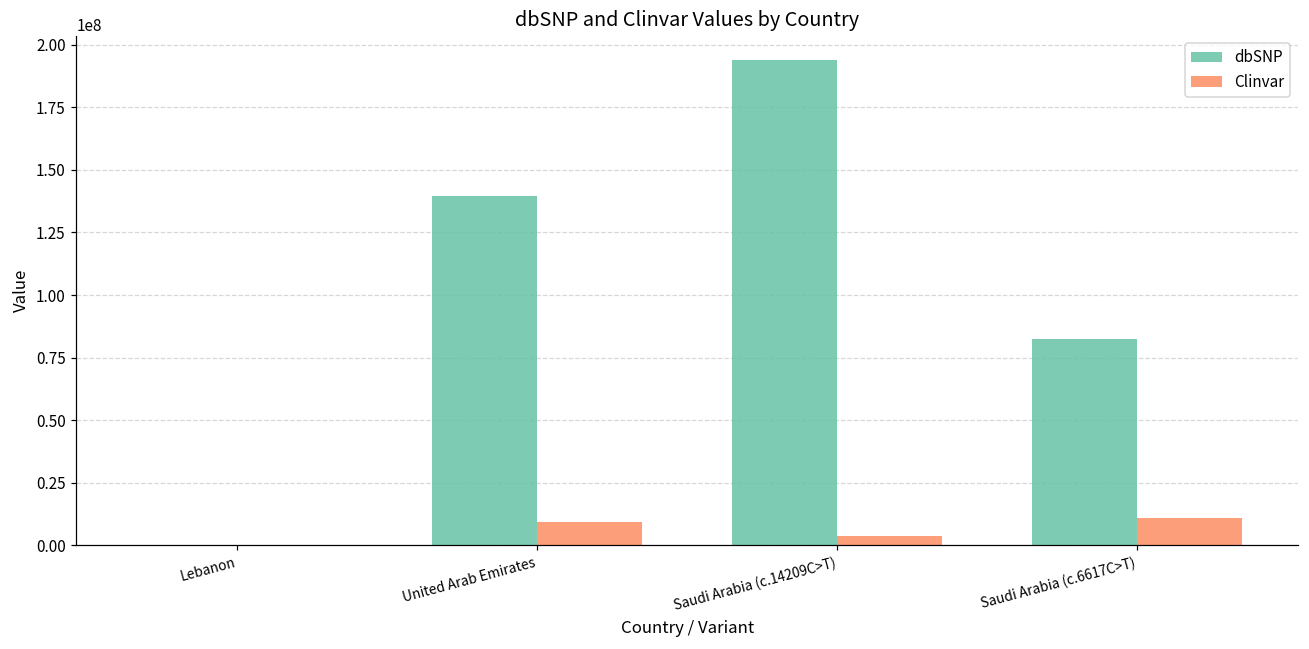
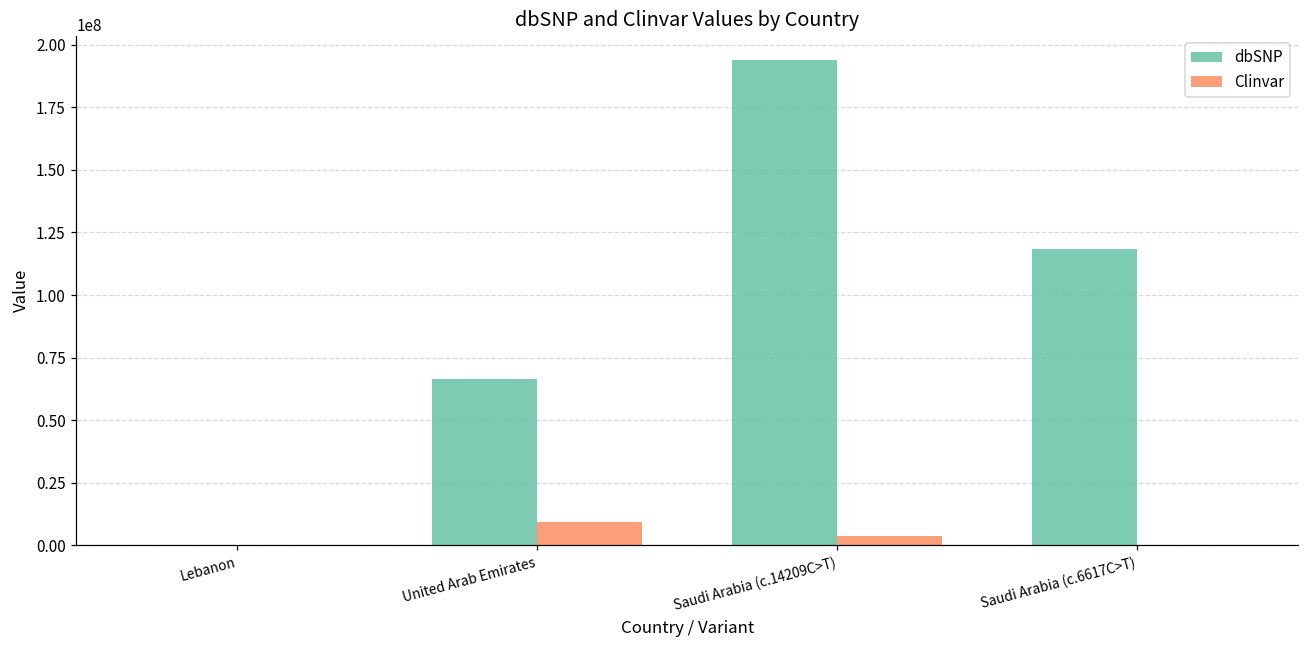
dbSNP, United Arab Emirates: 140000000 -> 66000000
dbSNP, Saudi Arabia (c.6617C>T): 82000000 -> 118000000
Clinvar, Saudi Arabia (c.6617C>T): 11000000 -> 0
